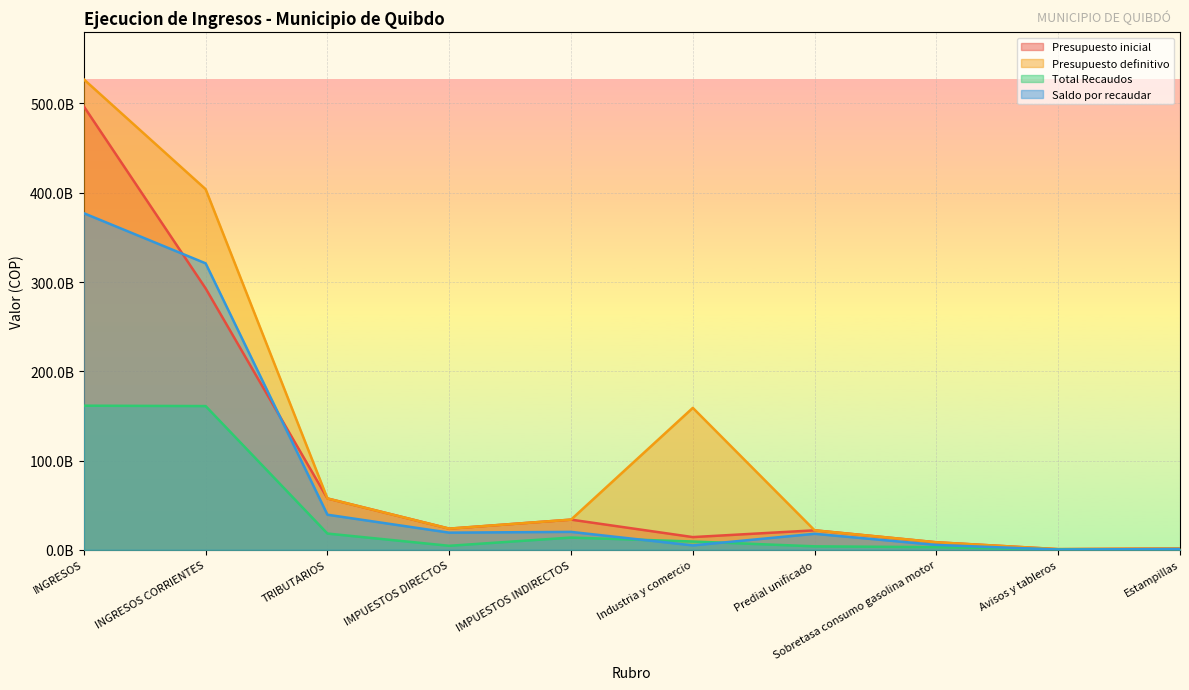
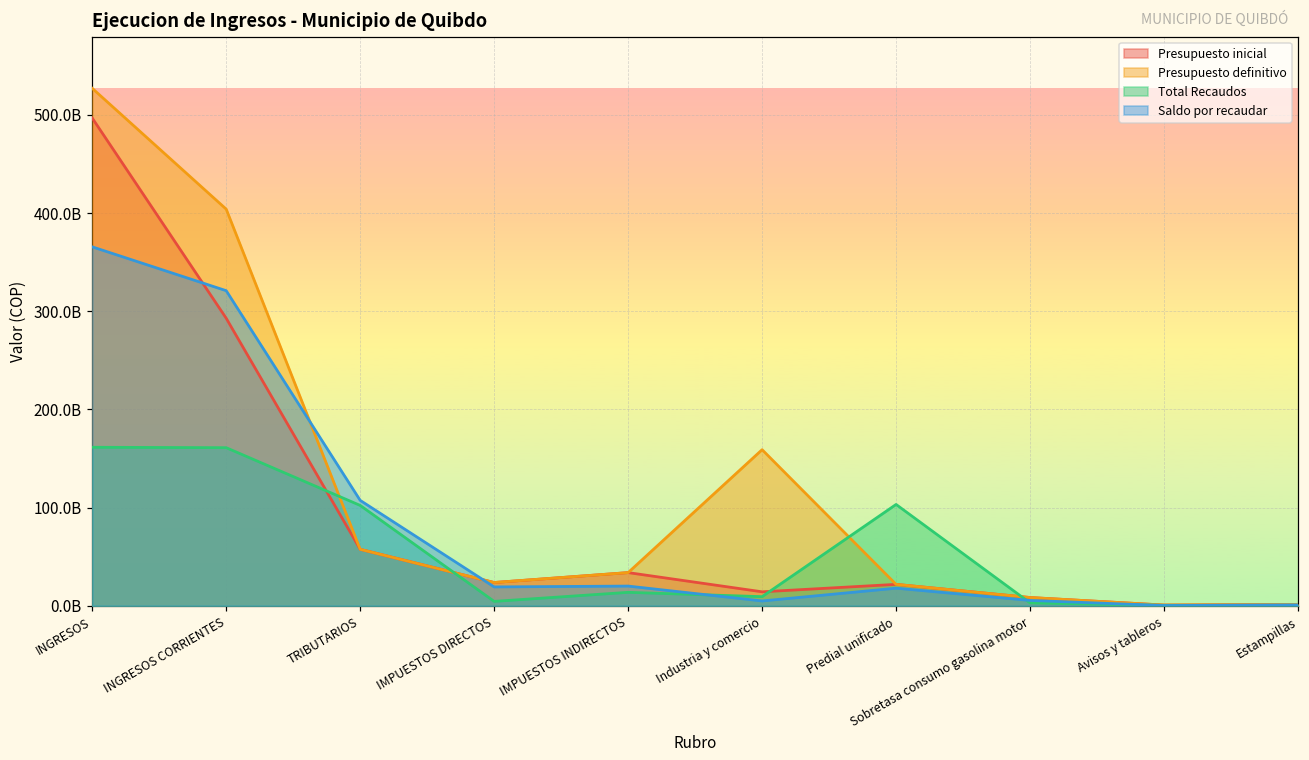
Saldo por recaudar, INGRESOS: 380000000000 -> 370000000000
Total Recaudos, TRIBUTARIOS: 20000000000 -> 100000000000
Saldo por recaudar, TRIBUTARIOS: 40000000000 -> 110000000000
Total Recaudos, Predial unificado: 0 -> 100000000000
